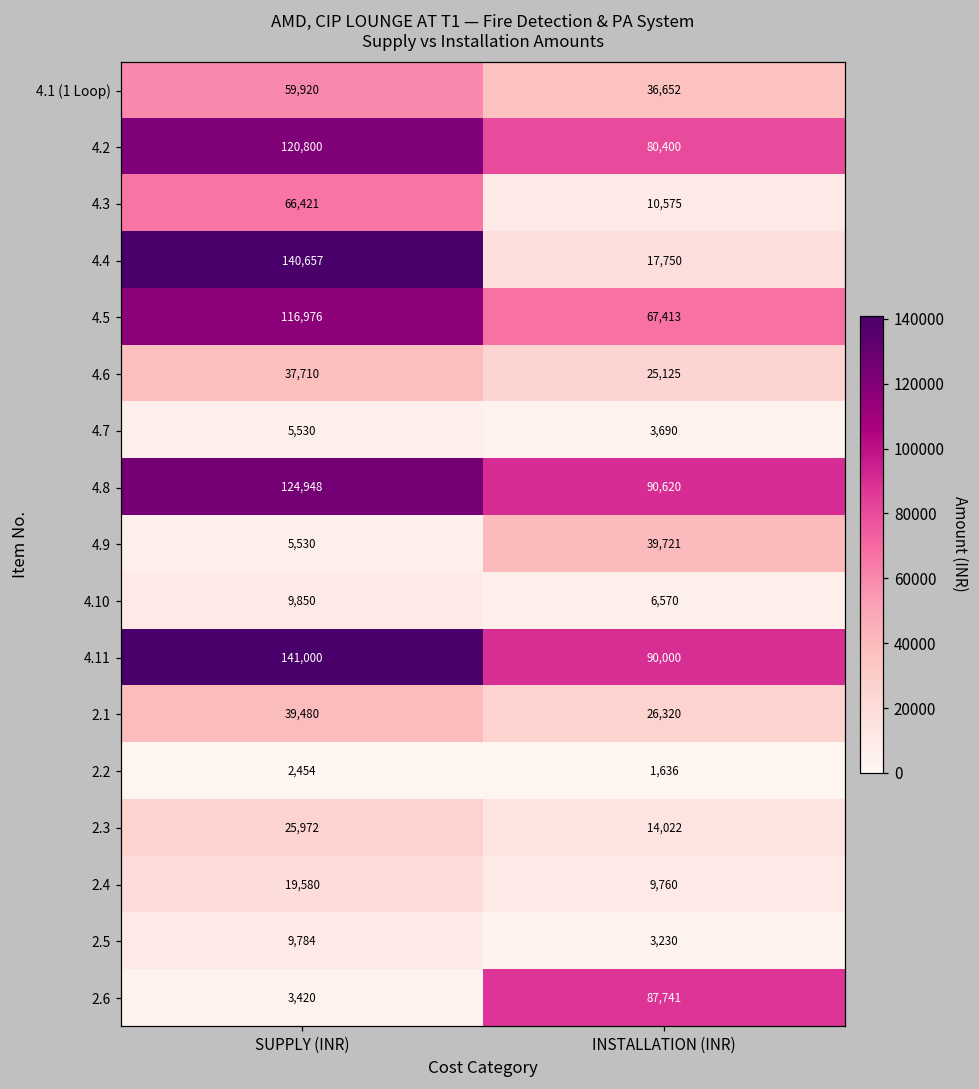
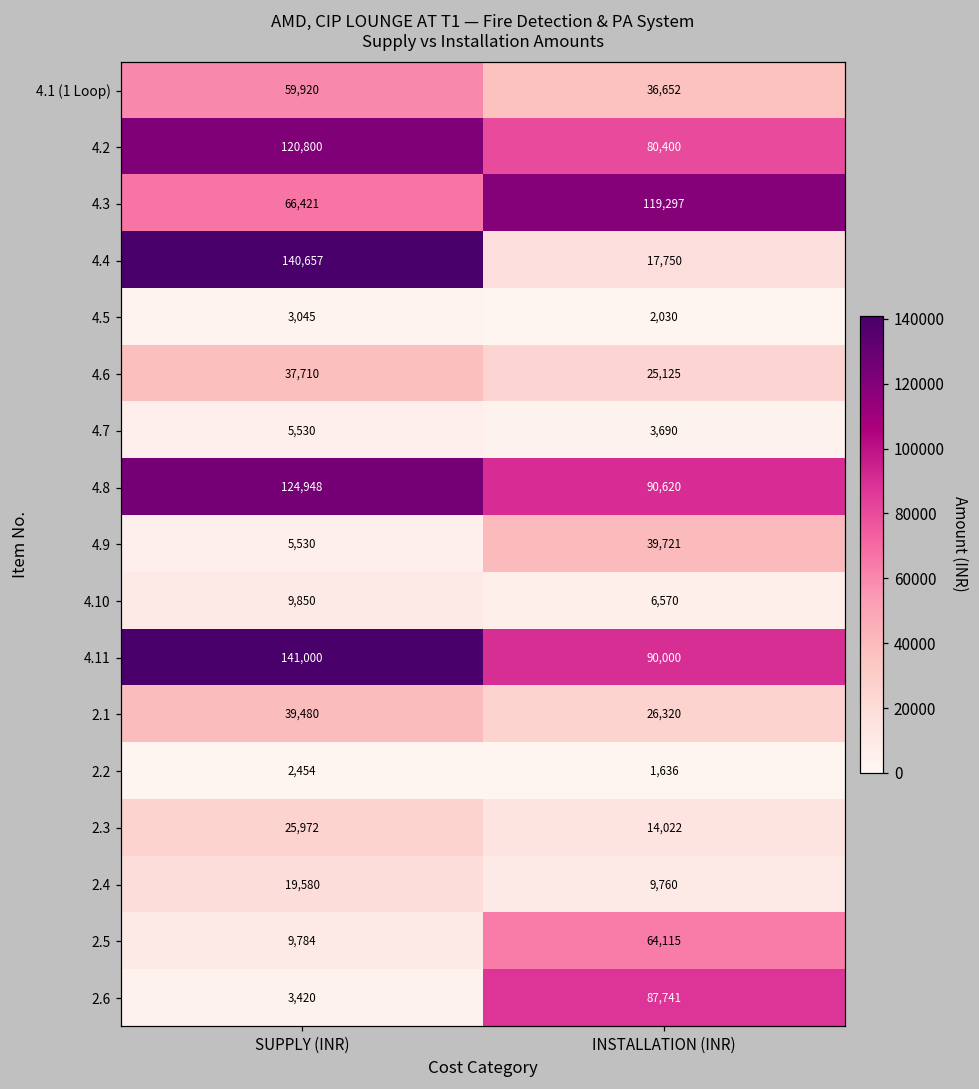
4.3, INSTALLATION (INR): 10,575 -> 119,297
4.5, SUPPLY (INR): 116,976 -> 3,045
4.5, INSTALLATION (INR): 67,413 -> 2,030
2.5, INSTALLATION (INR): 3,230 -> 64,115
